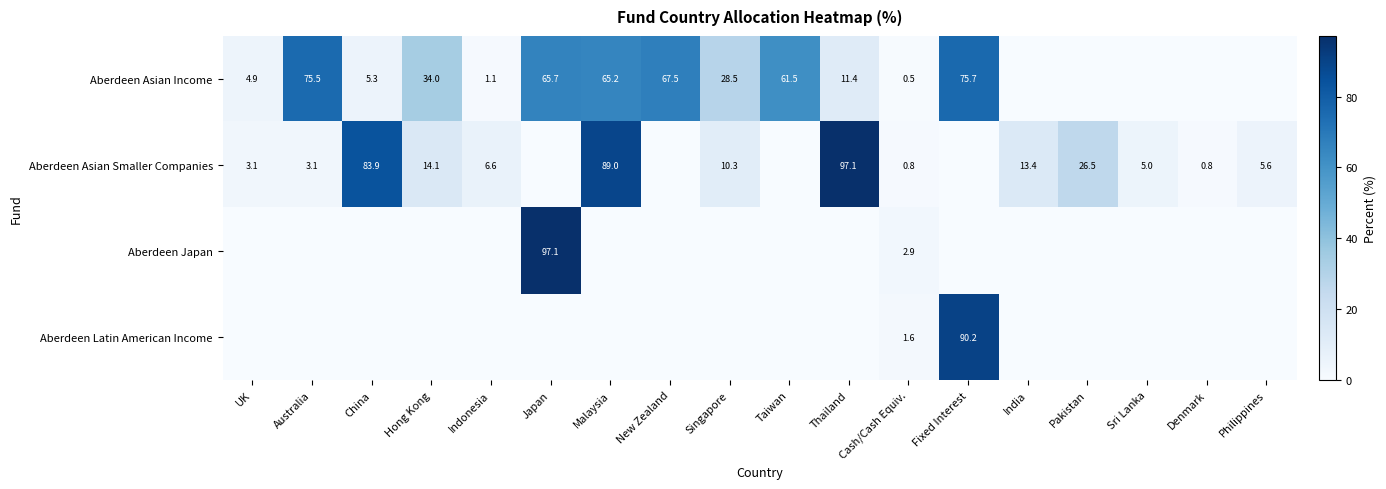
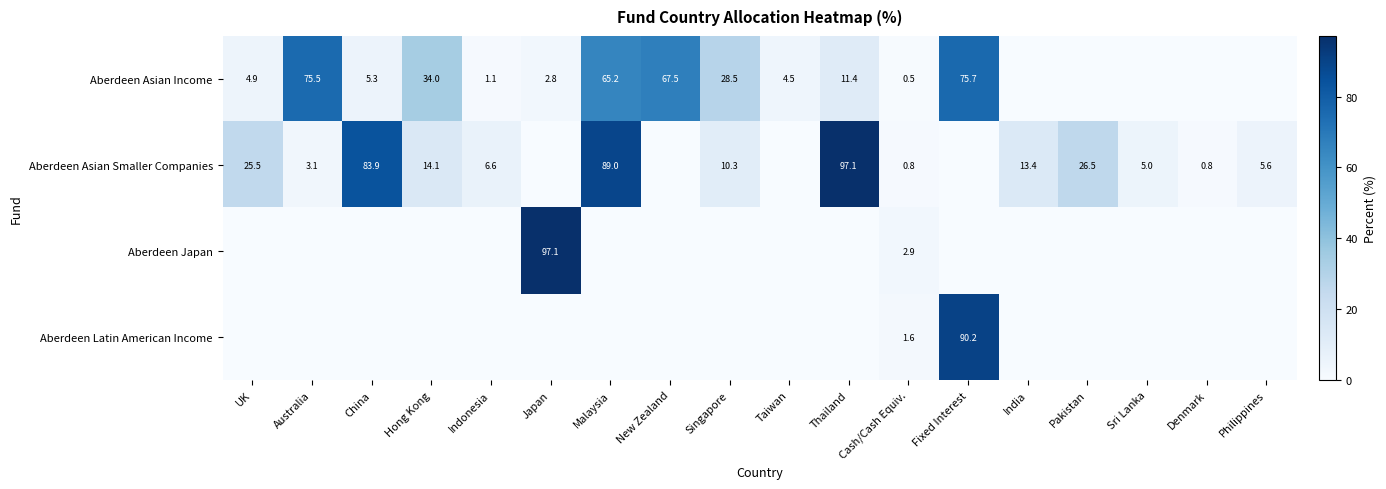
Aberdeen Asian Income, Japan: 65.7 -> 2.8
Aberdeen Asian Income, Taiwan: 61.5 -> 4.5
Aberdeen Asian Smaller Companies, UK: 3.1 -> 25.5
